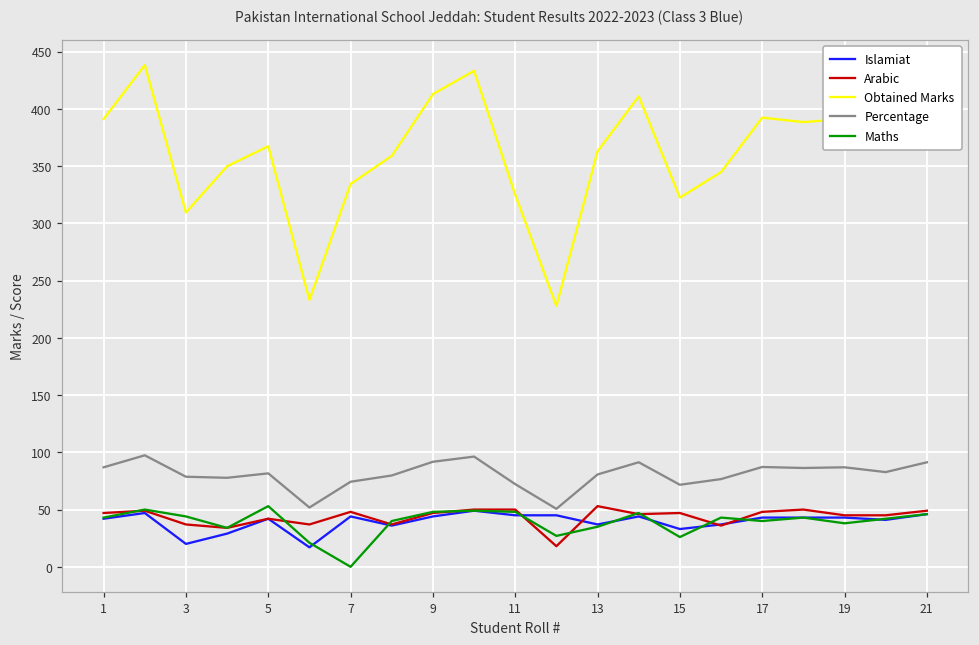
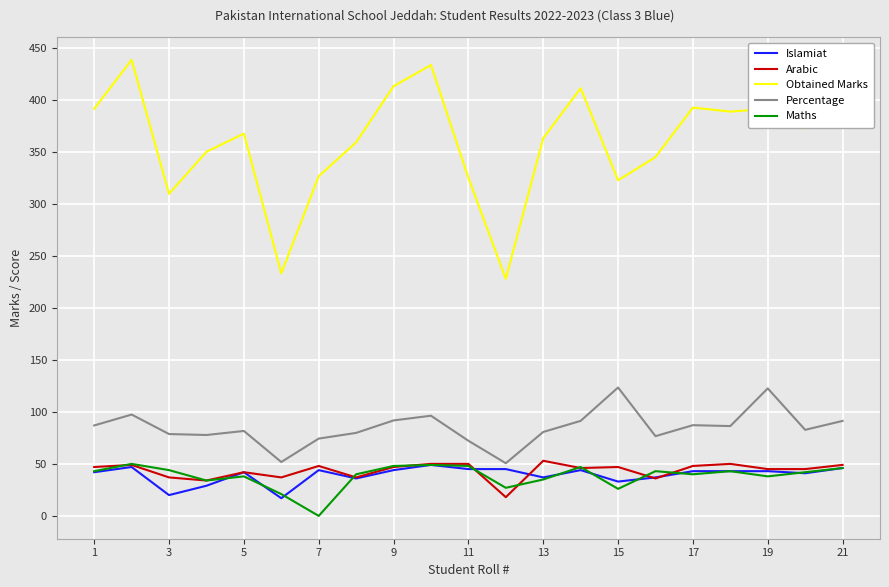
Maths, 5: 53 -> 38
Obtained Marks, 7: 334 -> 326
Percentage, 15: 72 -> 123
Percentage, 19: 87 -> 123
